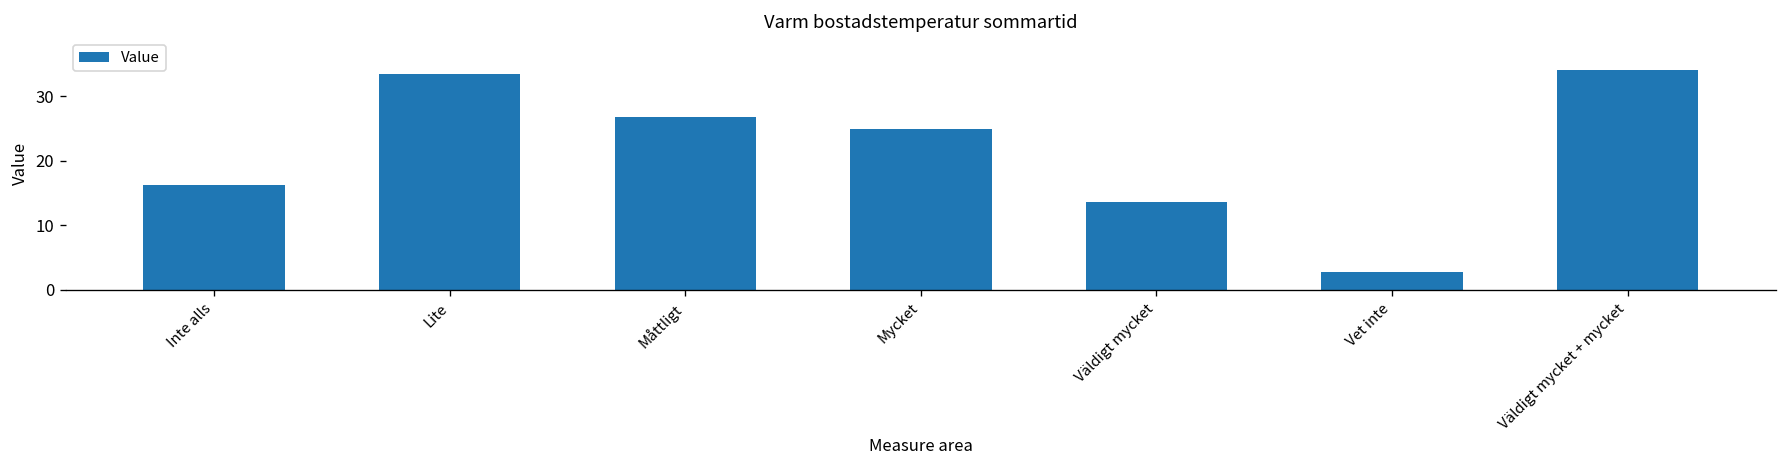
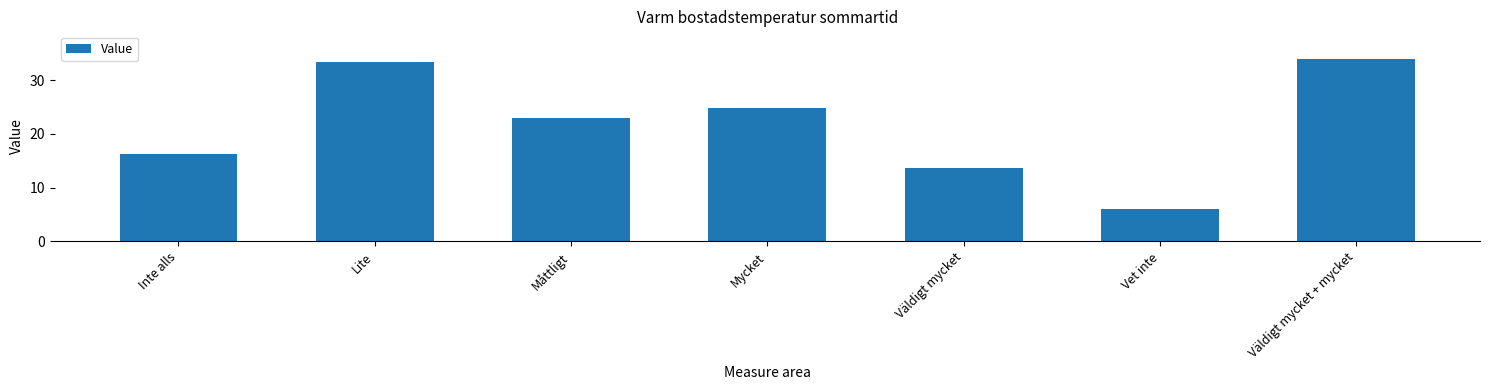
Måttligt: 27 -> 23
Vet inte: 3 -> 6
